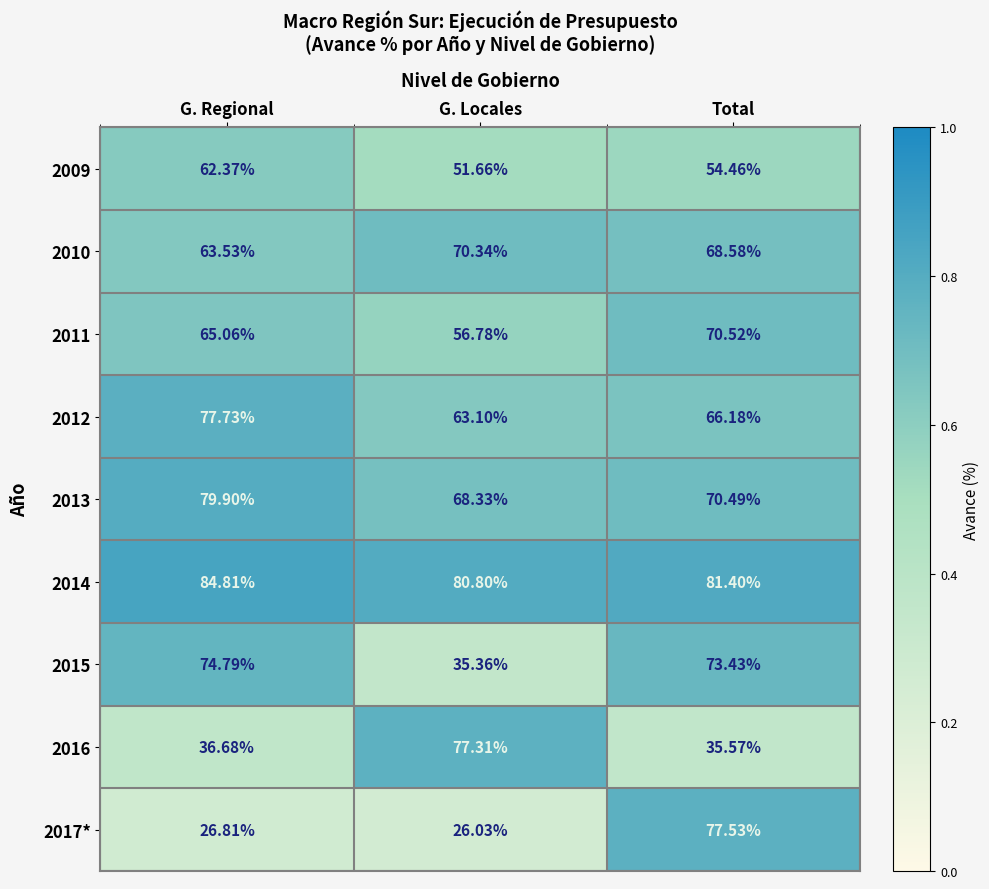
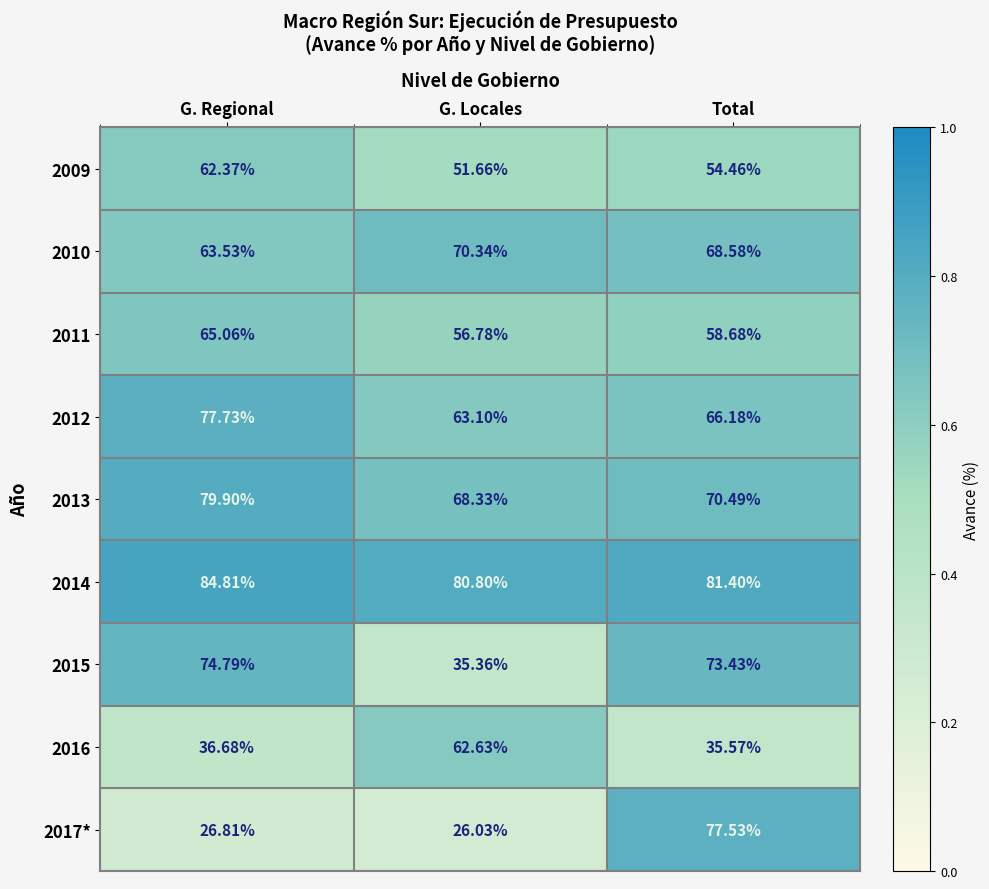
2011, Total: 70.52% -> 58.68%
2016, G. Locales: 77.31% -> 62.63%
